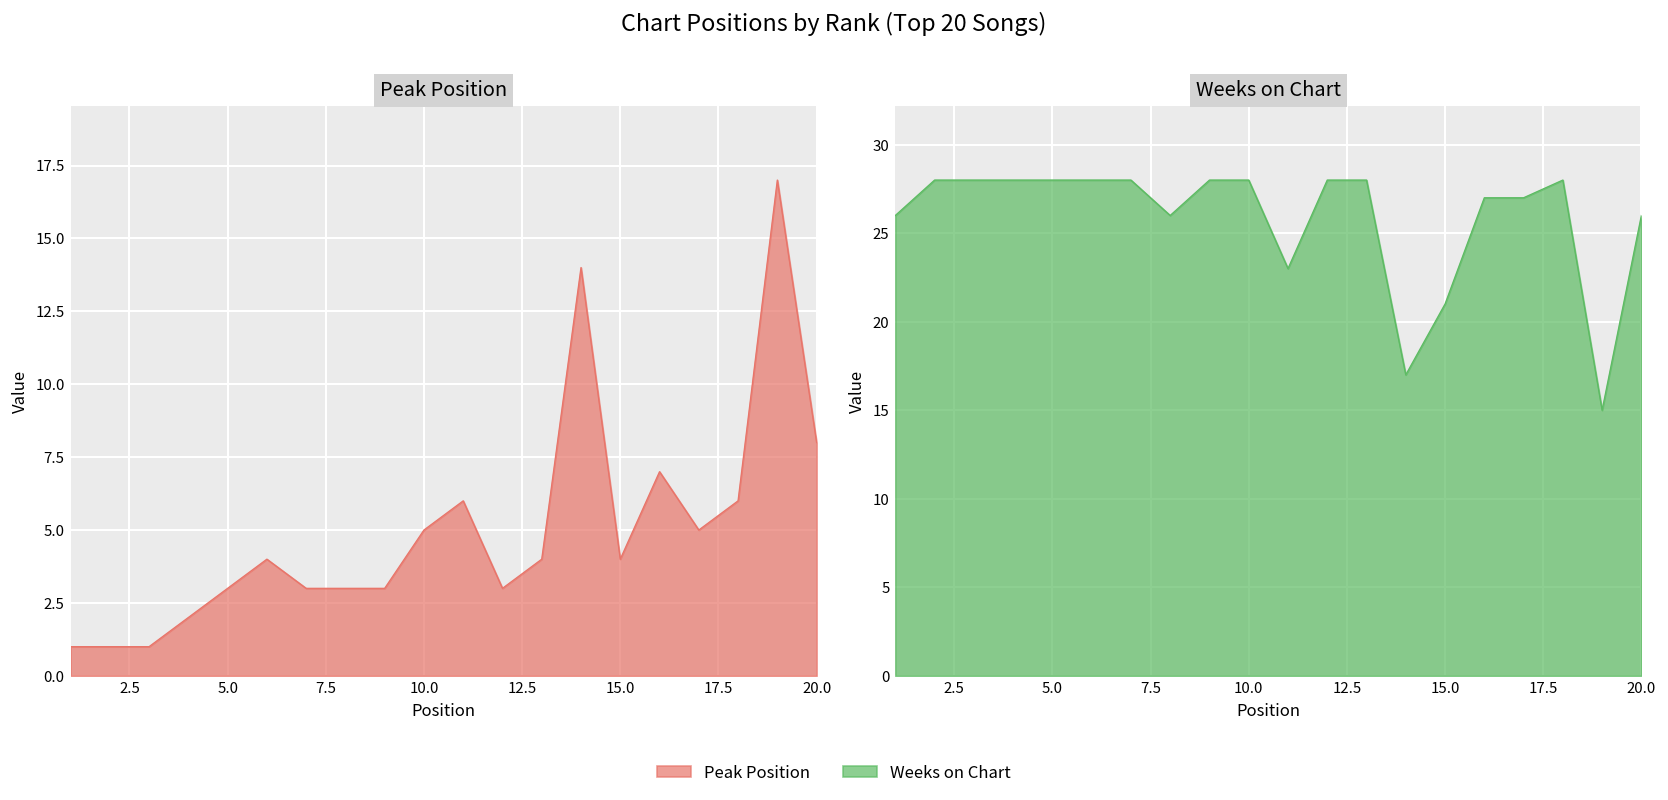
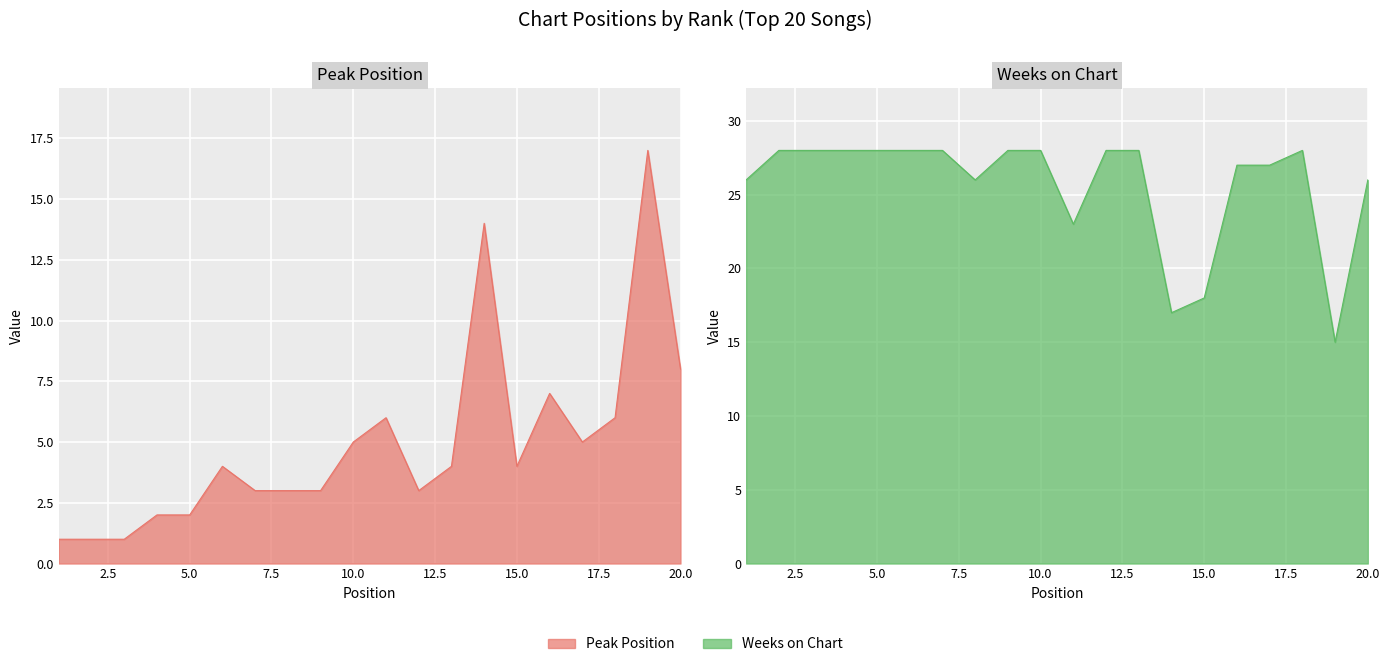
Peak Position, 5.0: 3 -> 2
Weeks on Chart, 15.0: 21 -> 18
